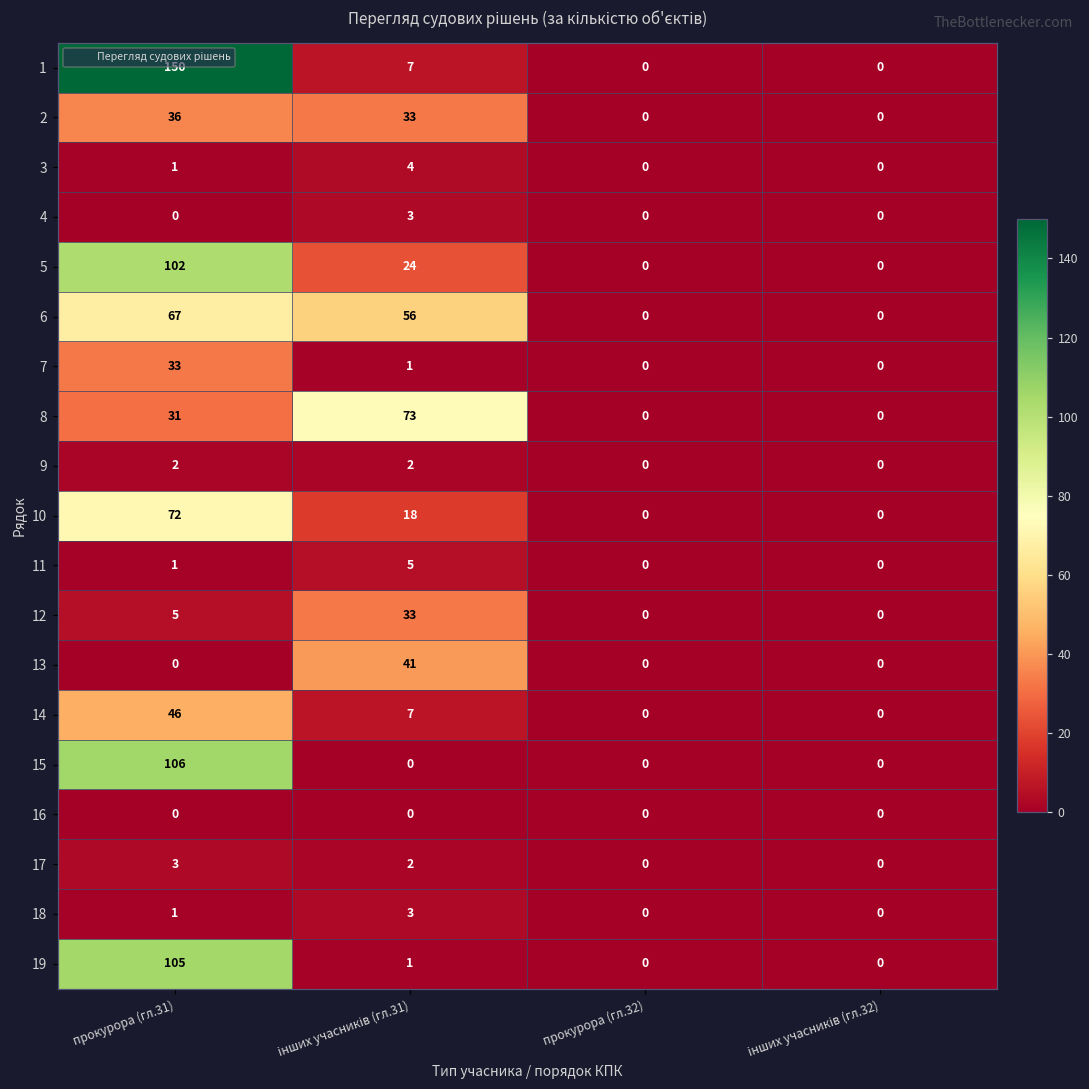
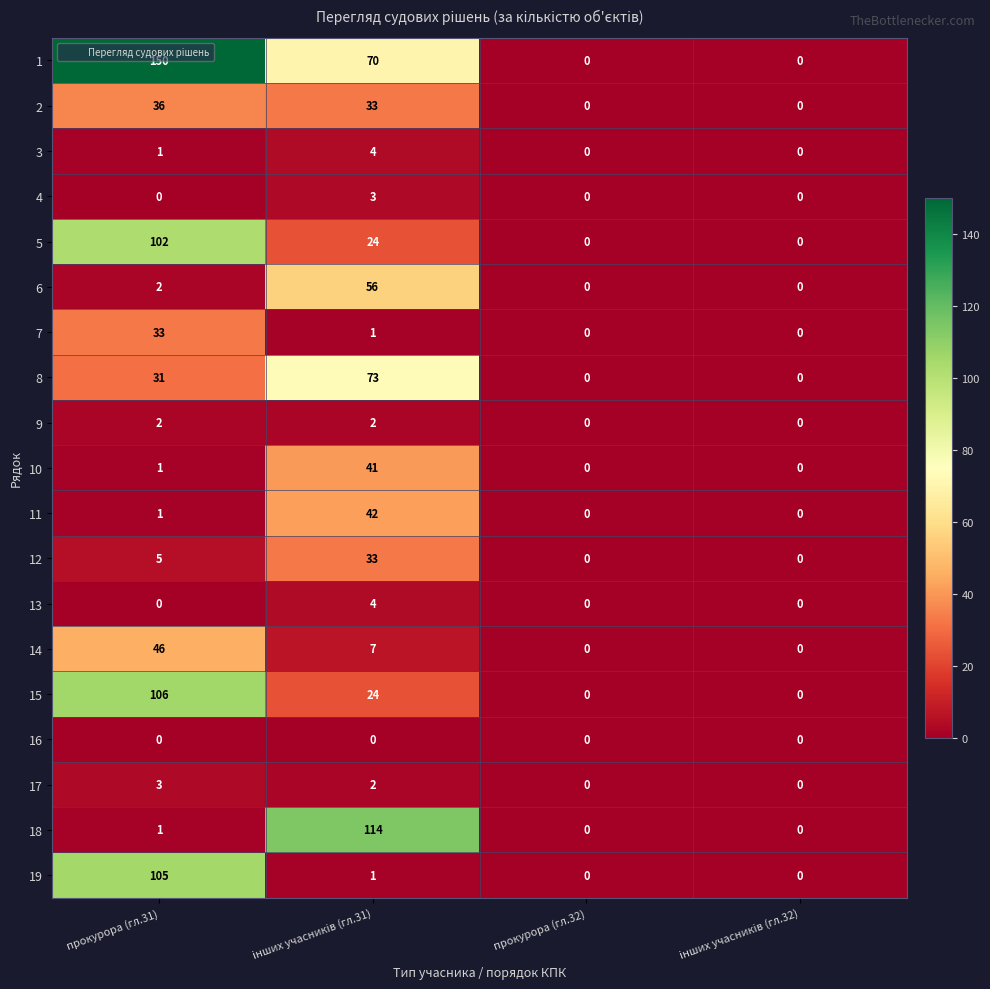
1, інших учасників (гл.31): 7 -> 70
6, прокурора (гл.31): 67 -> 2
10, прокурора (гл.31): 72 -> 1
10, інших учасників (гл.31): 18 -> 41
11, інших учасників (гл.31): 5 -> 42
13, інших учасників (гл.31): 41 -> 4
15, інших учасників (гл.31): 0 -> 24
18, інших учасників (гл.31): 3 -> 114
